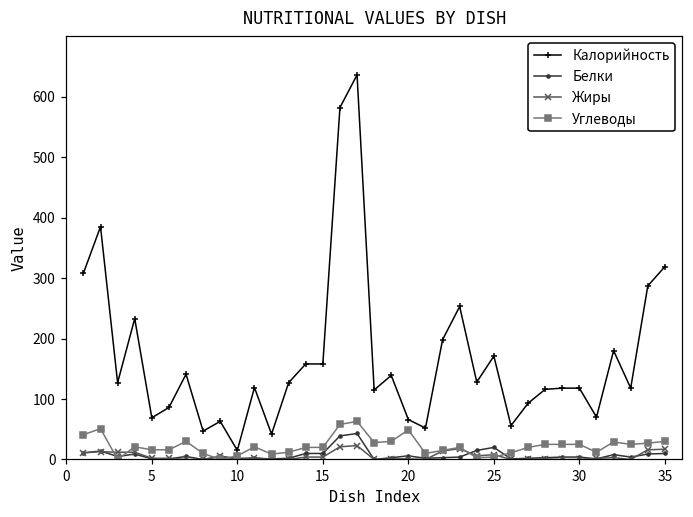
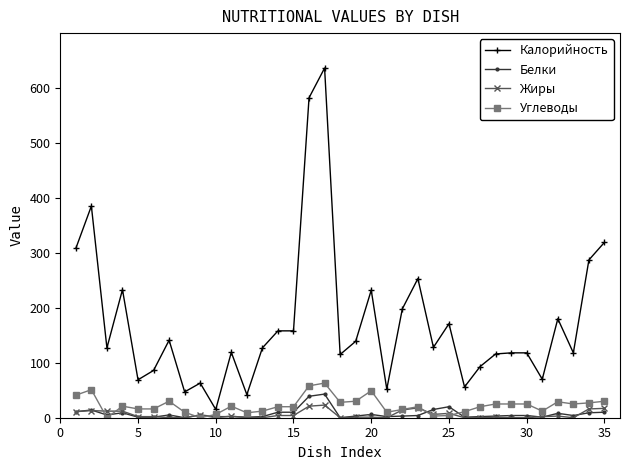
Калорийность, 20: 70 -> 230
